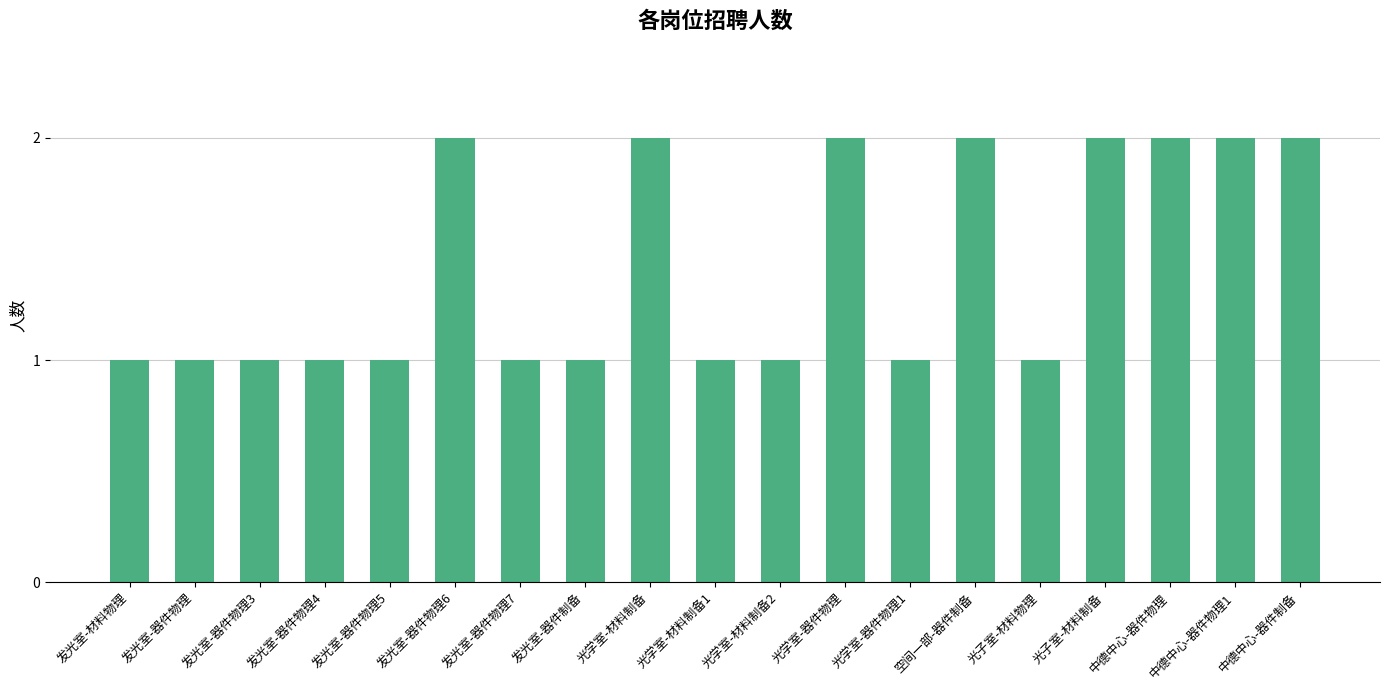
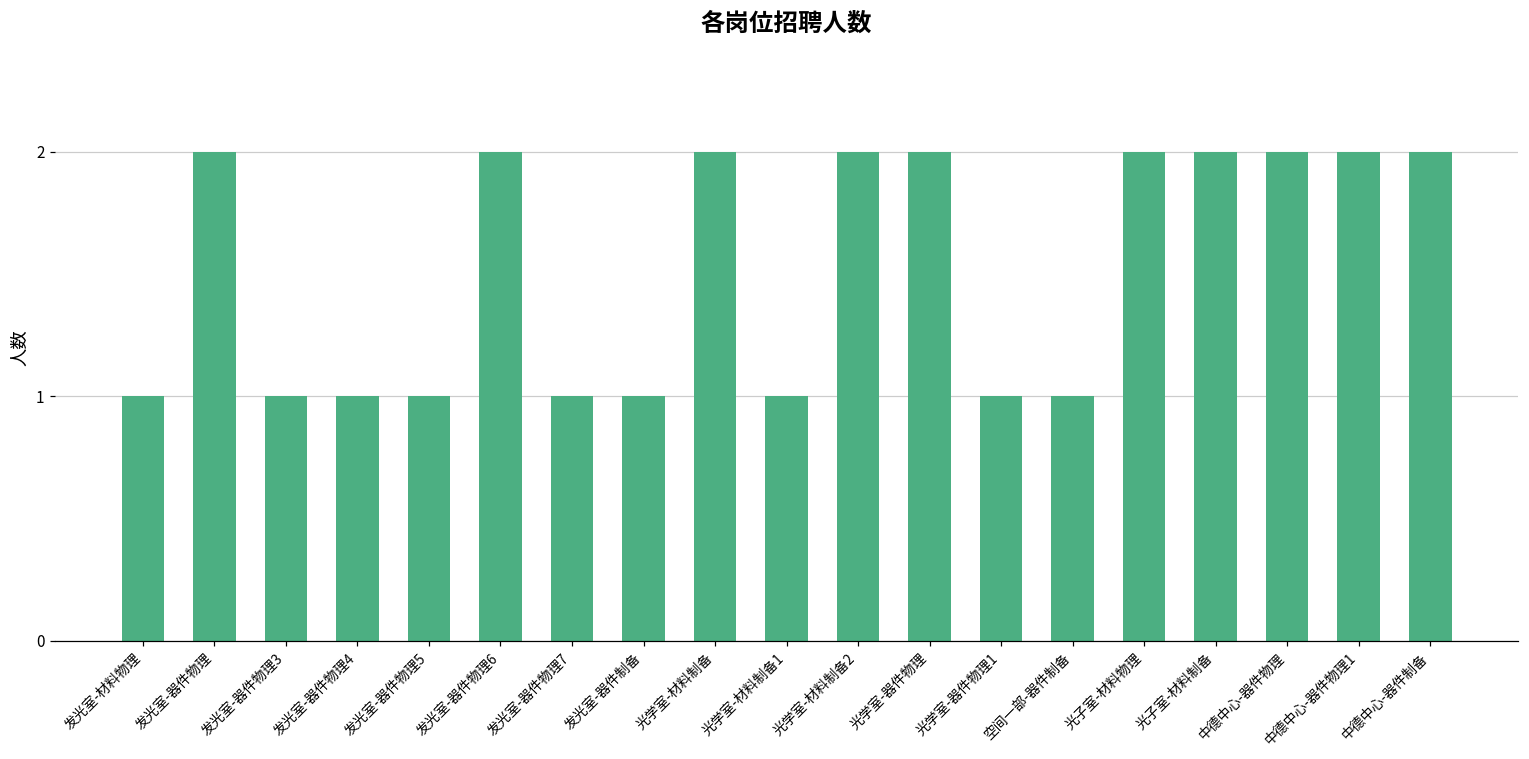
发光室-器件物理: 1 -> 2
光学室-材料制备2: 1 -> 2
空间一部-器件制备: 2 -> 1
光子室-材料物理: 1 -> 2
